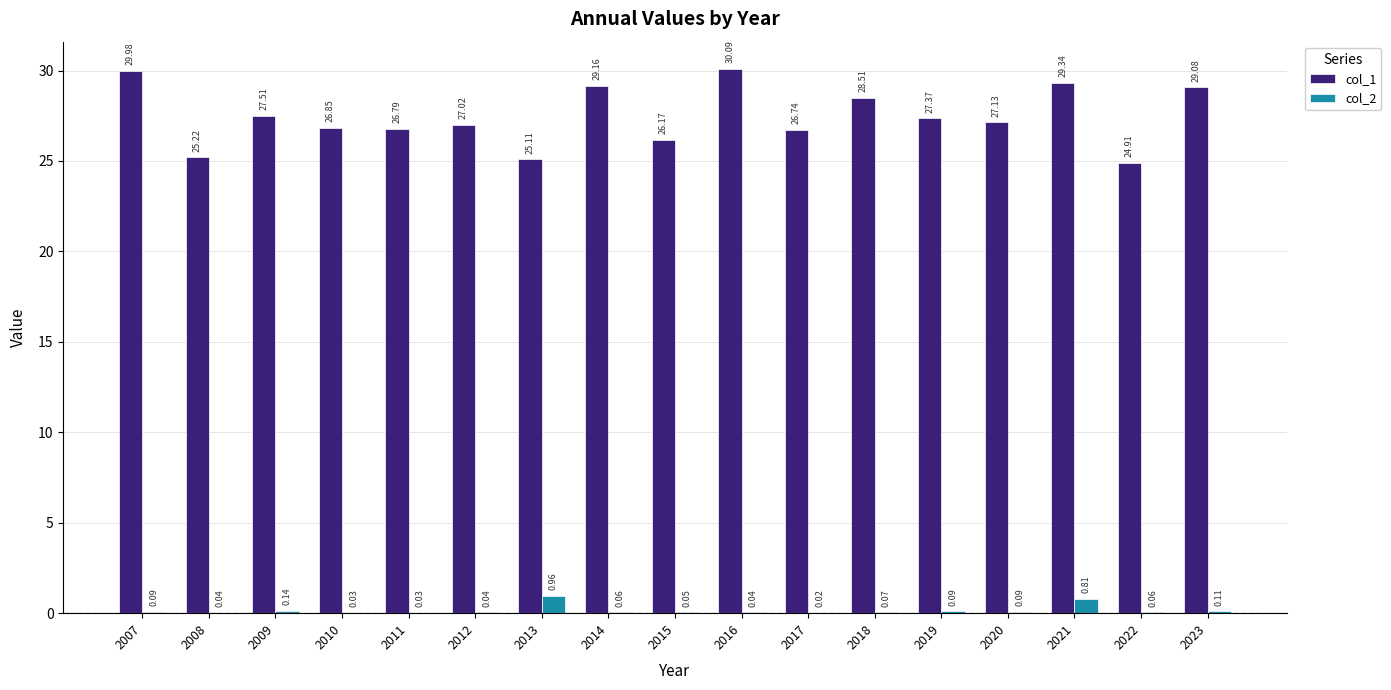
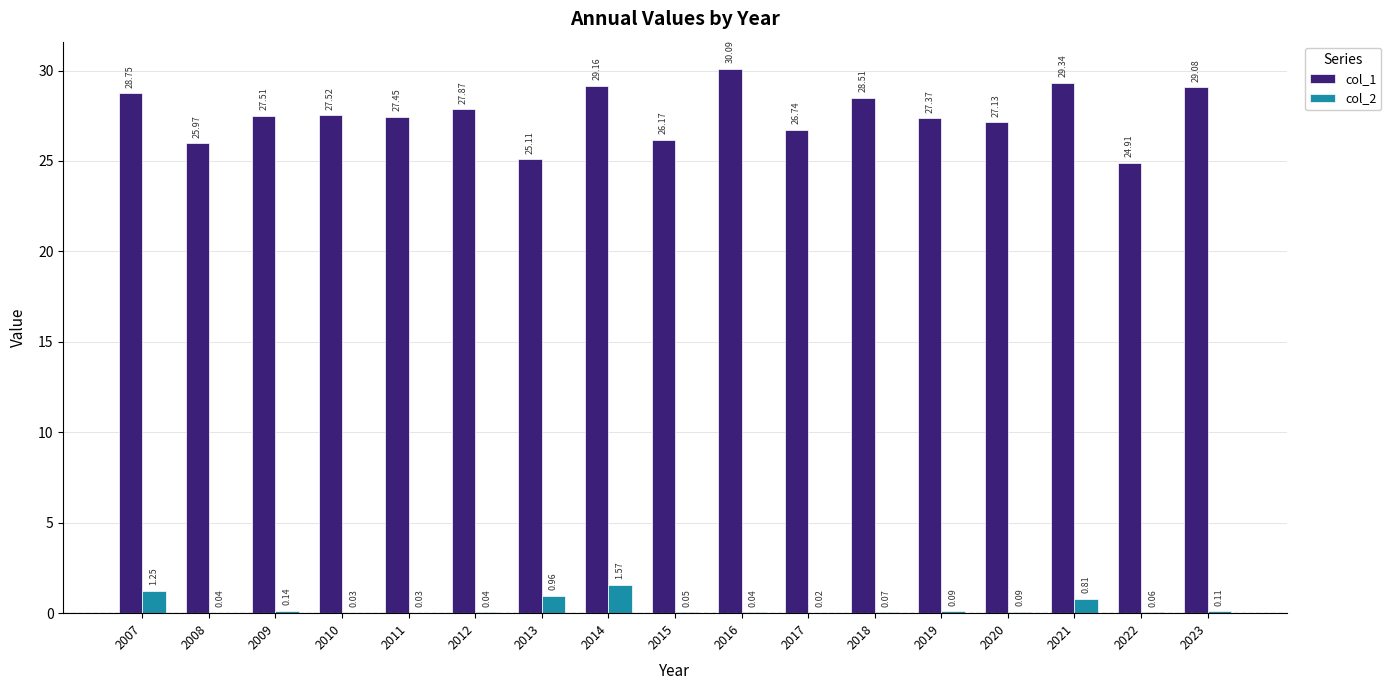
col_1, 2007: 29.98 -> 28.75
col_2, 2007: 0.09 -> 1.25
col_1, 2008: 25.22 -> 25.97
col_1, 2010: 26.85 -> 27.52
col_1, 2011: 26.79 -> 27.45
col_1, 2012: 27.02 -> 27.87
col_2, 2014: 0.06 -> 1.57
